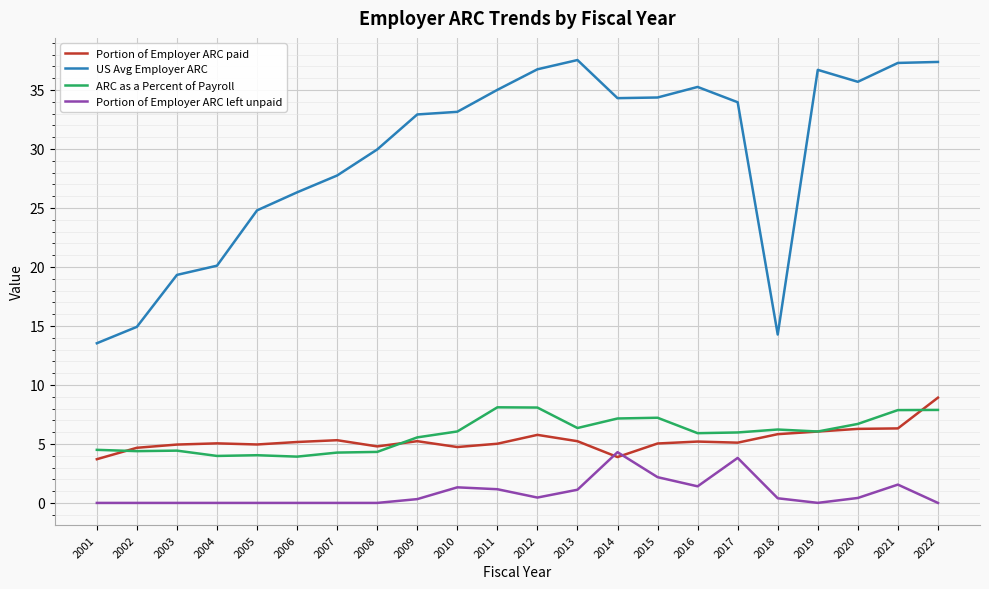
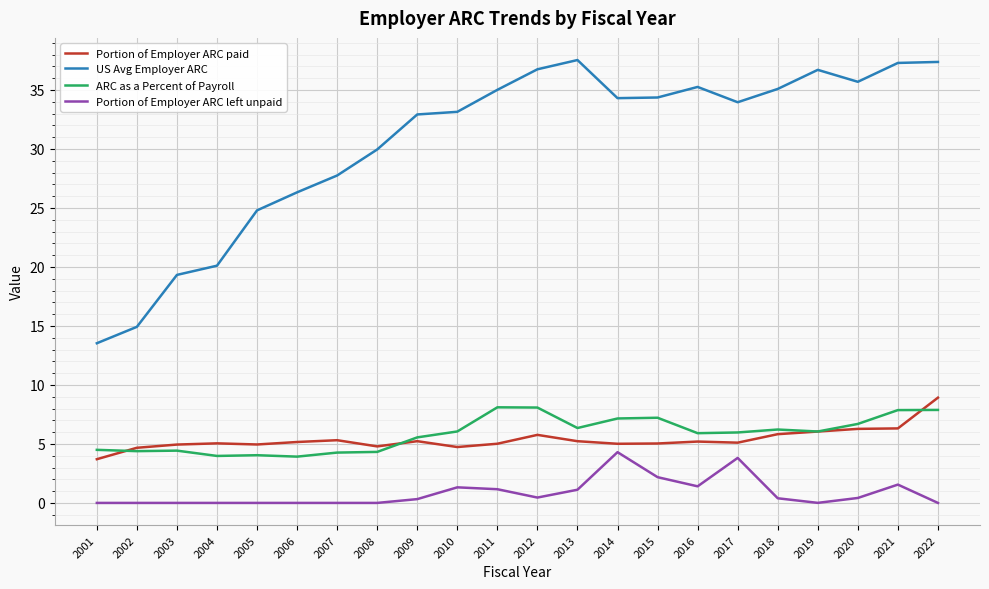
Portion of Employer ARC paid, 2014: 3.9 -> 5.0
US Avg Employer ARC, 2018: 14.3 -> 35.1
